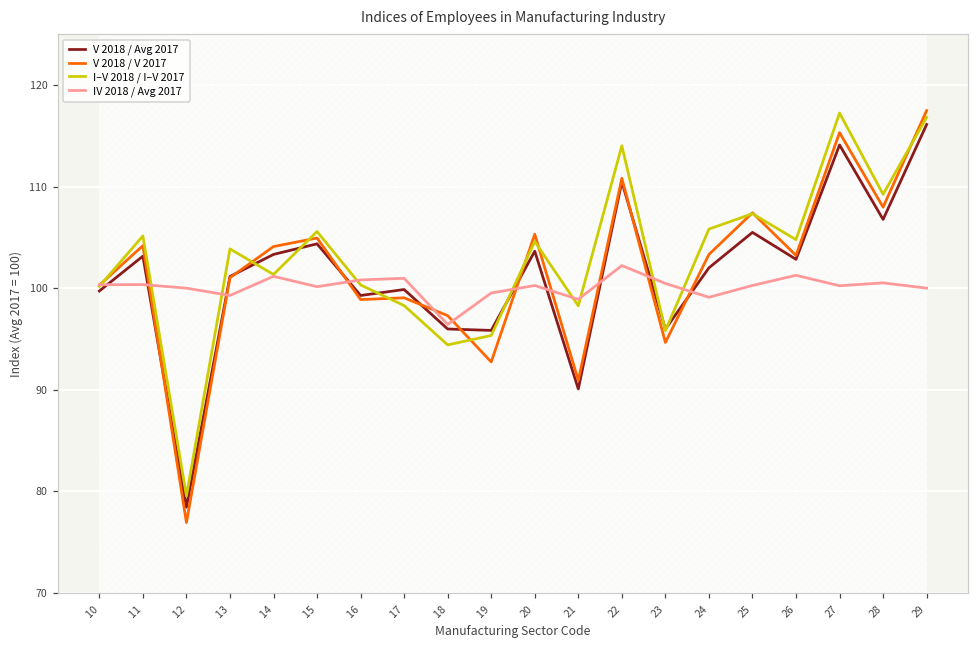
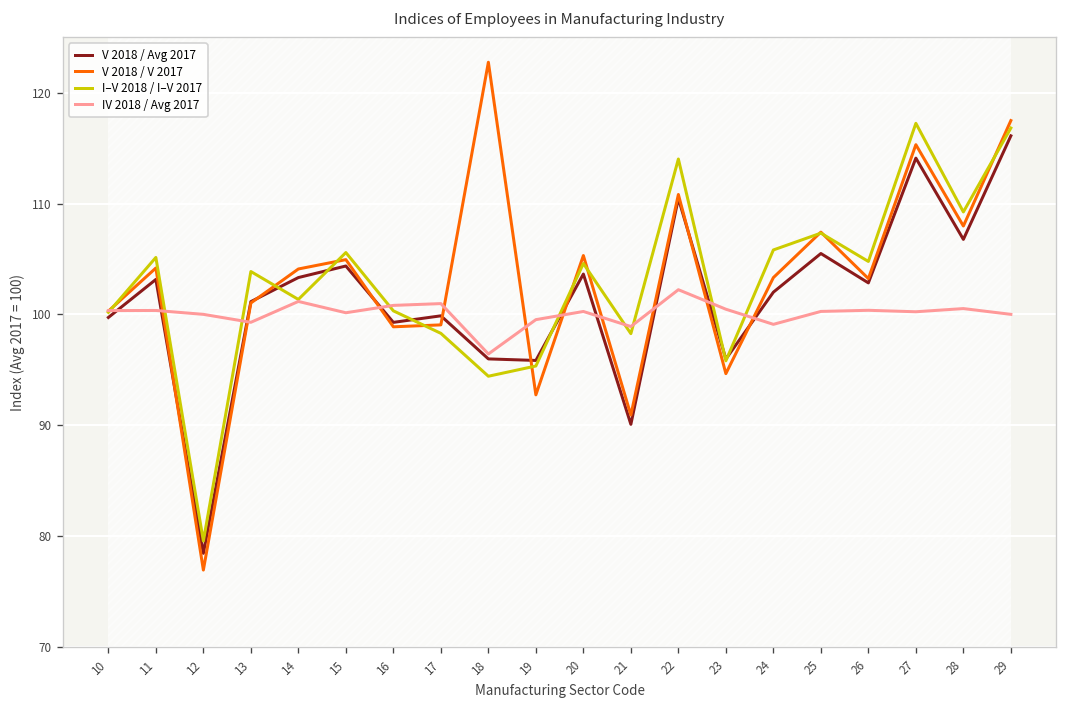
V 2018 / V 2017, 18: 97 -> 123
IV 2018 / Avg 2017, 26: 101 -> 100
